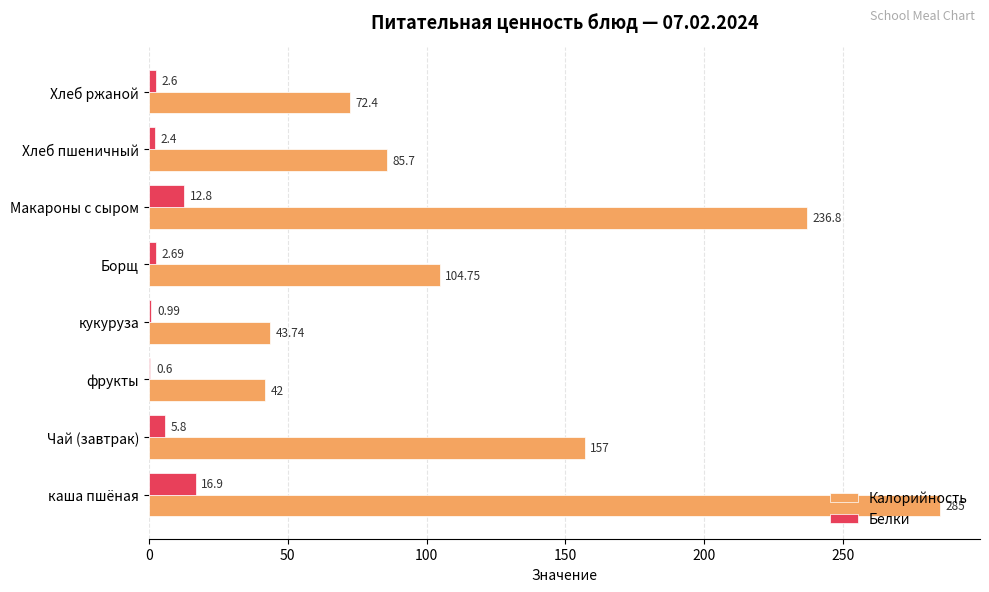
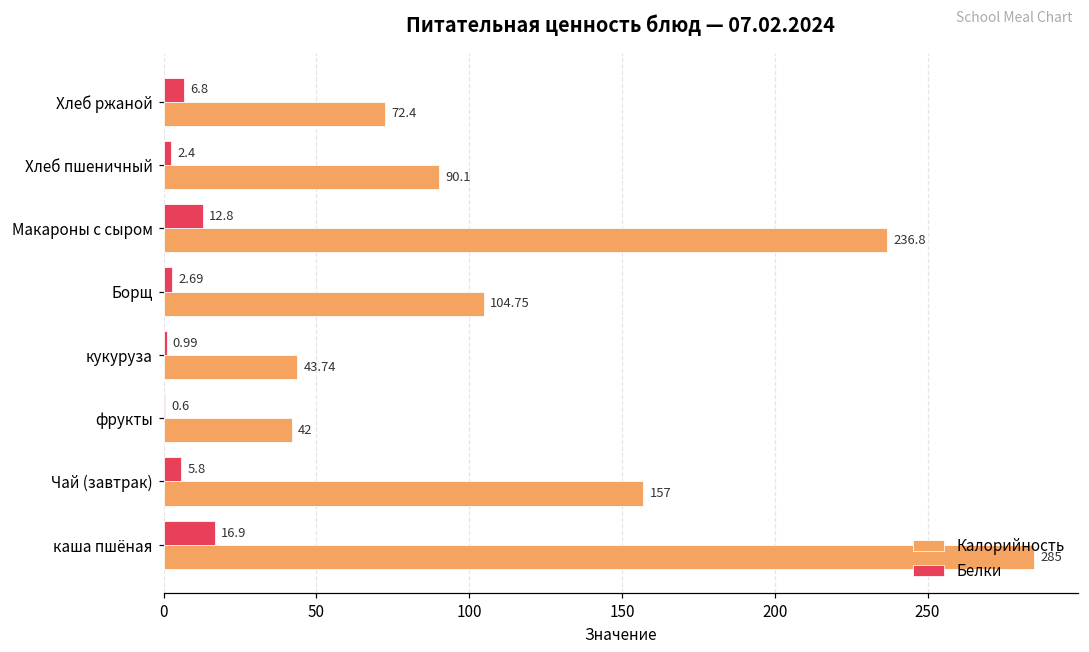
Белки, Хлеб ржаной: 2.6 -> 6.8
Калорийность, Хлеб пшеничный: 85.7 -> 90.1
